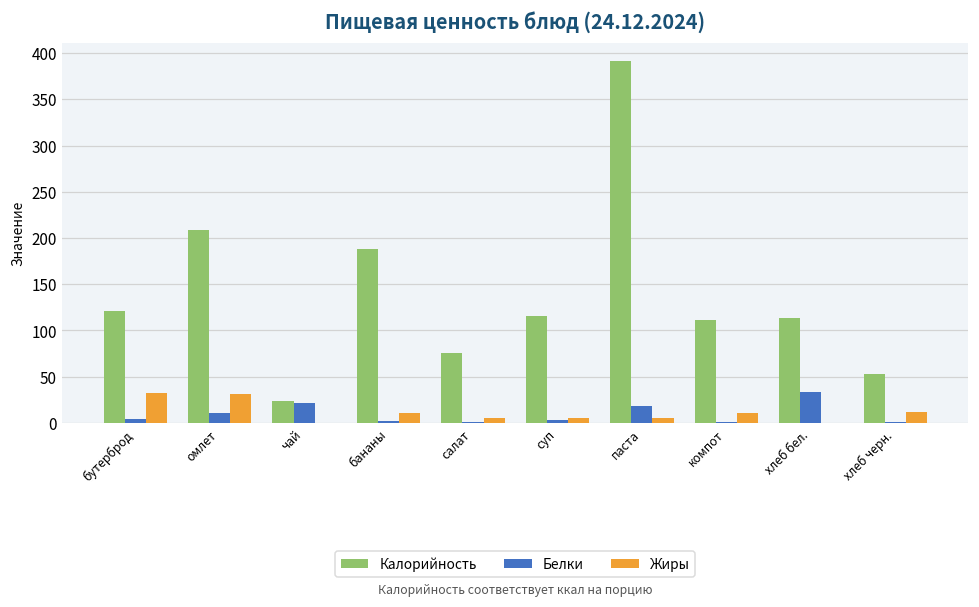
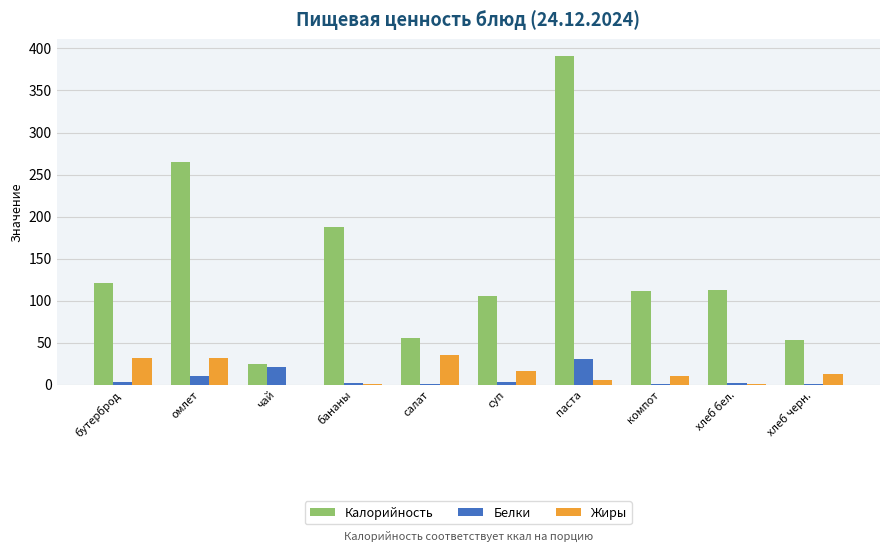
Калорийность, омлет: 210 -> 270
Жиры, бананы: 10 -> 0
Калорийность, салат: 80 -> 60
Жиры, салат: 10 -> 40
Калорийность, суп: 120 -> 110
Жиры, суп: 10 -> 20
Белки, паста: 20 -> 30
Белки, хлеб бел.: 30 -> 0
